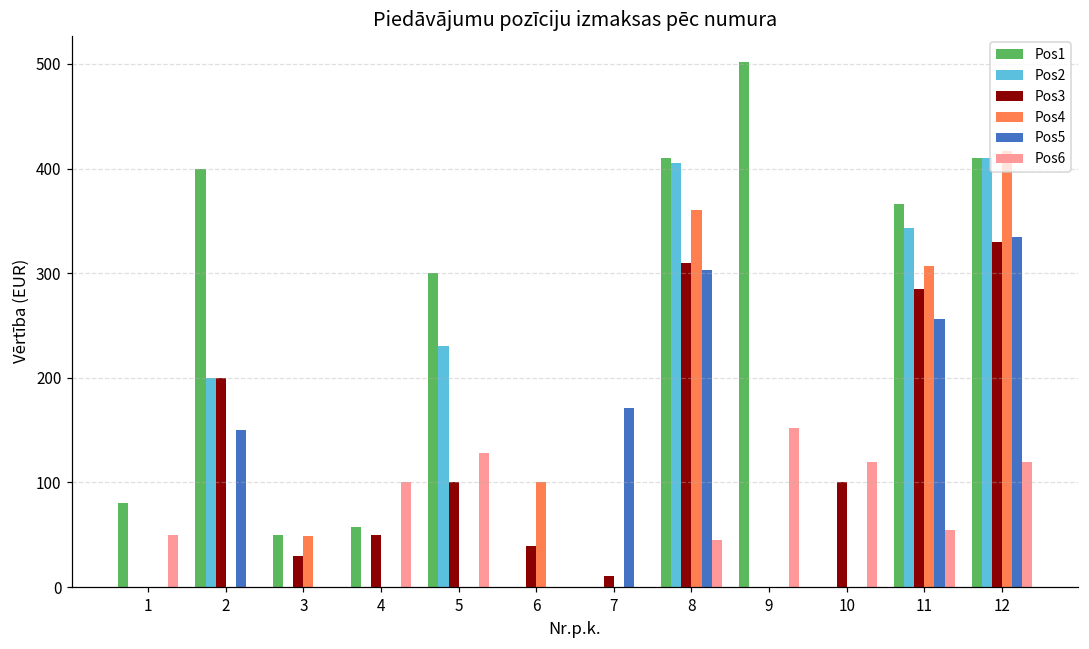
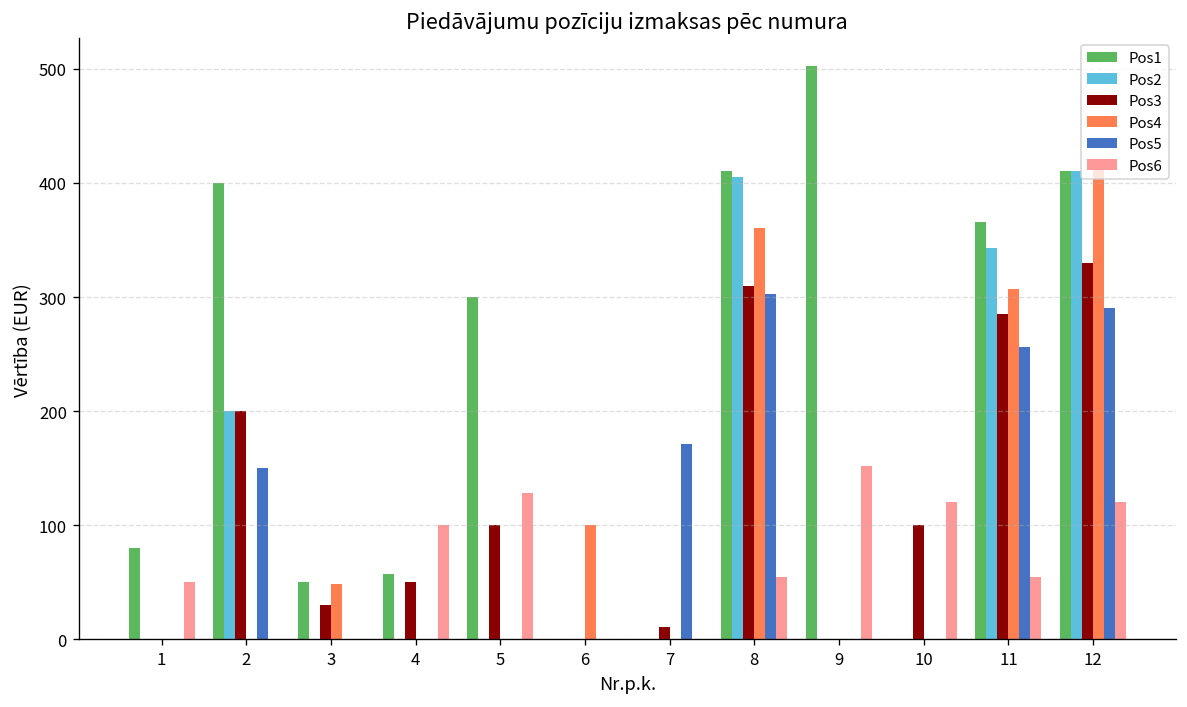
Pos2, 5: 230 -> 0
Pos3, 6: 40 -> 0
Pos6, 8: 50 -> 60
Pos5, 12: 330 -> 290
